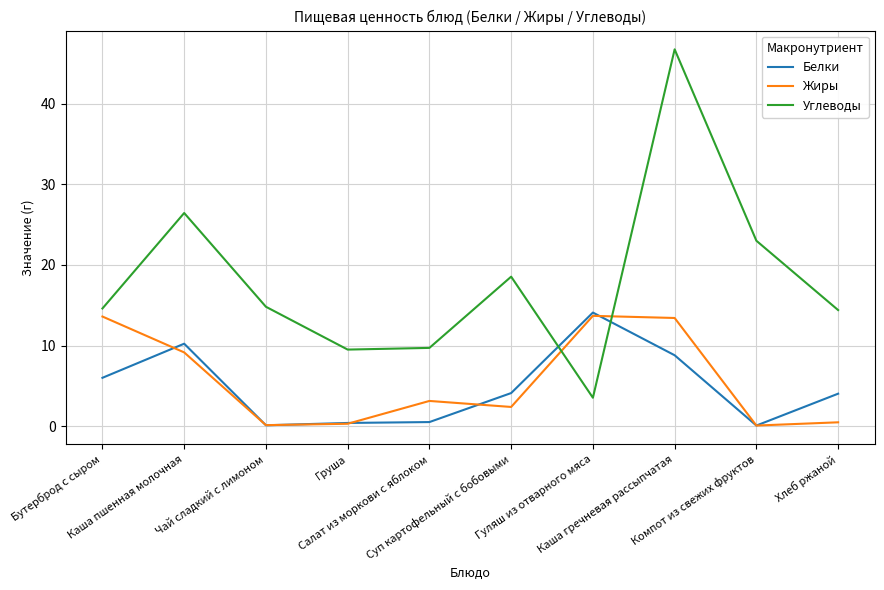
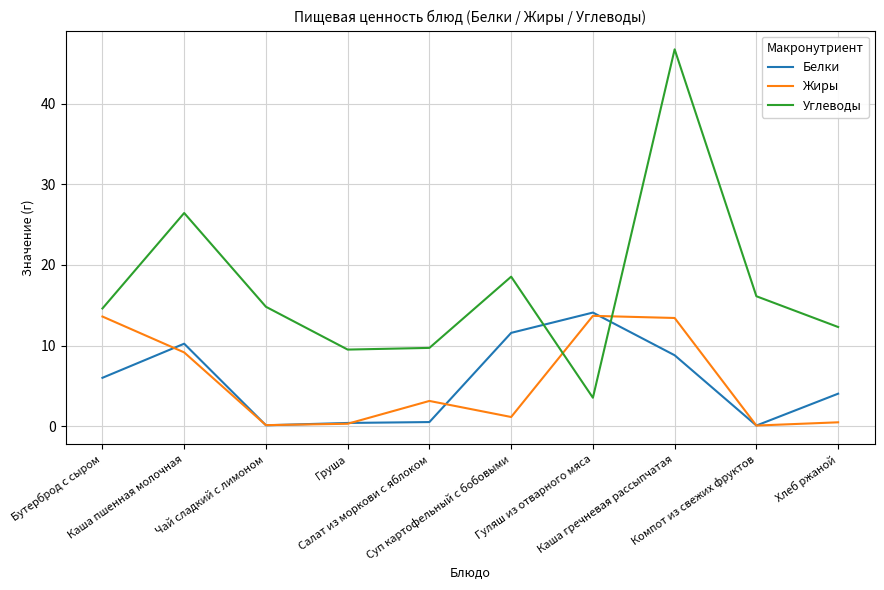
Белки, Суп картофельный с бобовыми: 4 -> 12
Жиры, Суп картофельный с бобовыми: 2 -> 1
Углеводы, Компот из свежих фруктов: 23 -> 16
Углеводы, Хлеб ржаной: 14 -> 12
